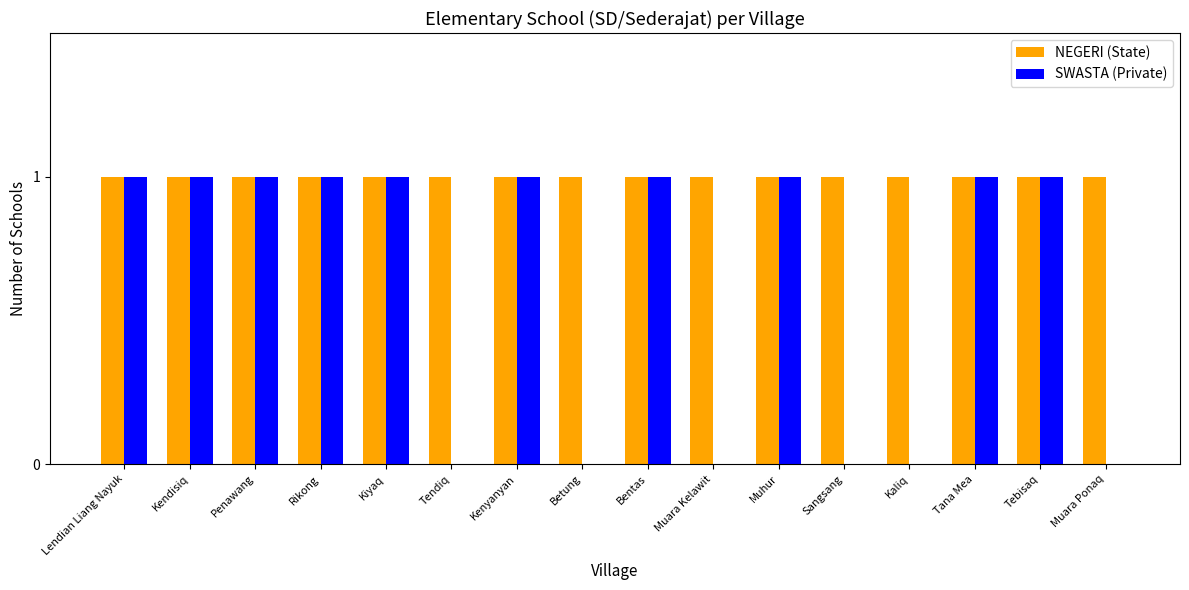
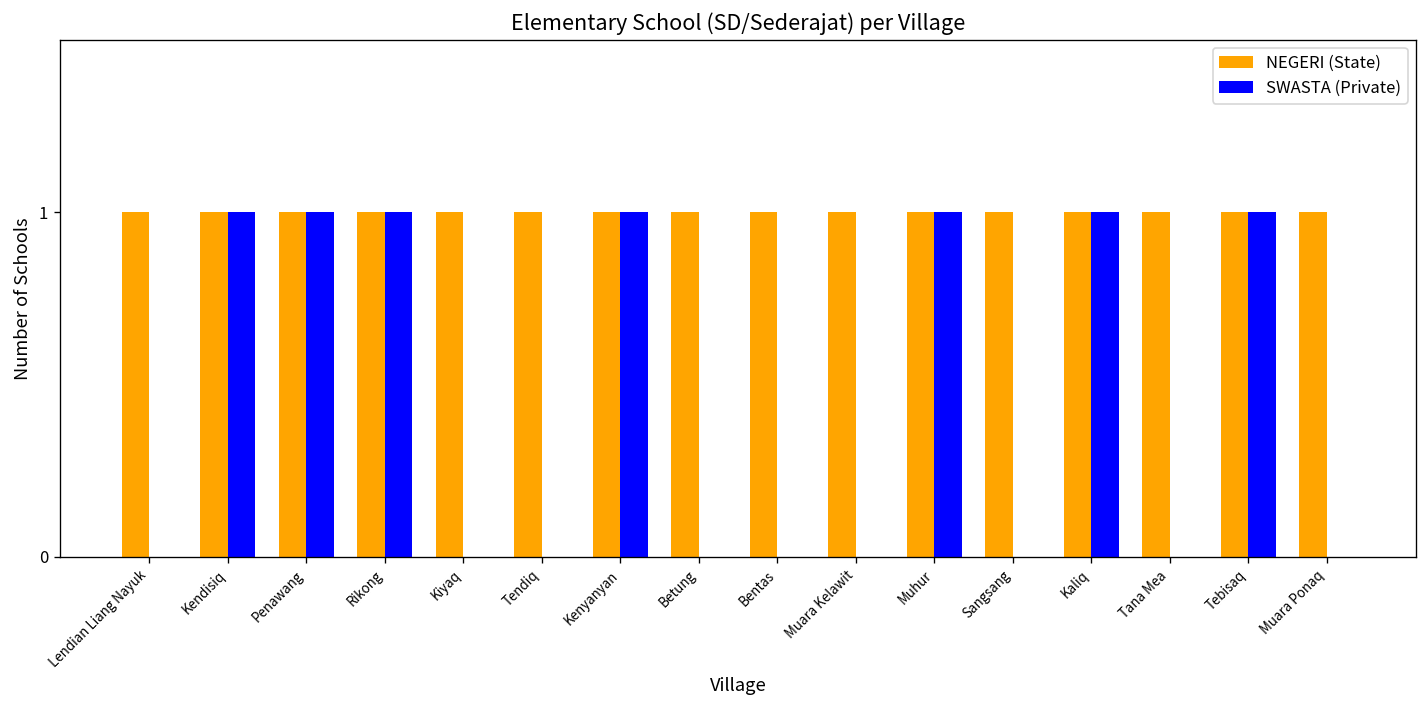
SWASTA (Private), Lendian Liang Nayuk: 1 -> 0
SWASTA (Private), Kiyaq: 1 -> 0
SWASTA (Private), Bentas: 1 -> 0
SWASTA (Private), Kaliq: 0 -> 1
SWASTA (Private), Tana Mea: 1 -> 0
